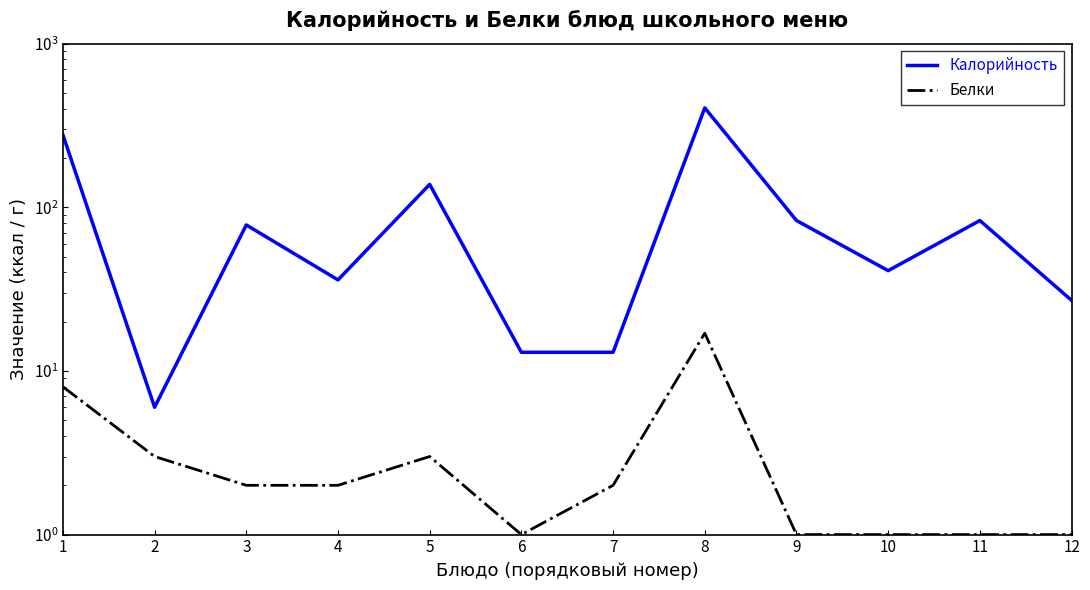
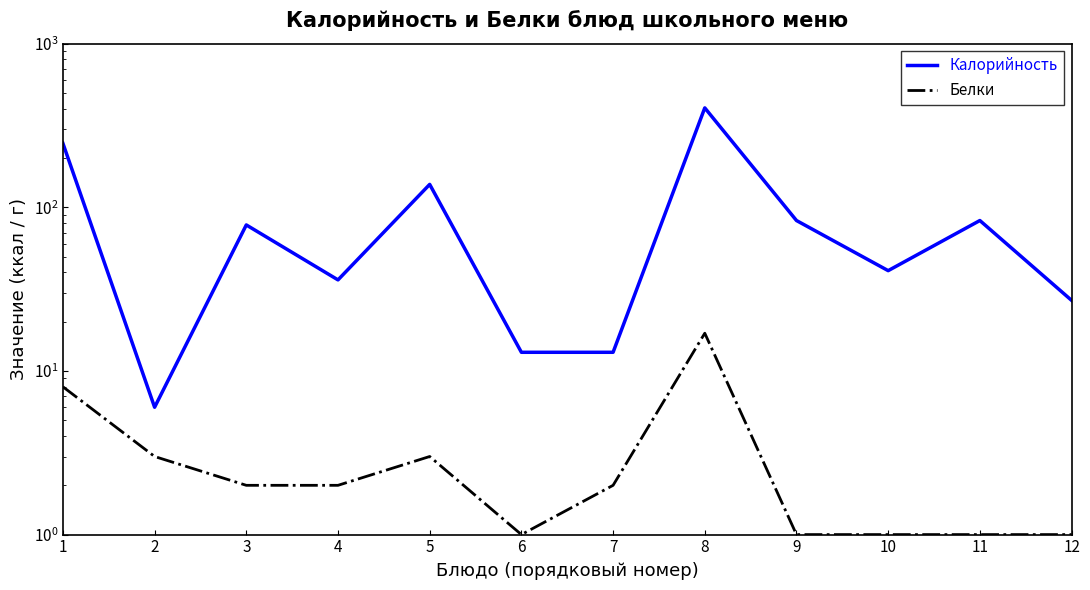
Калорийность, 1: 280 -> 250
